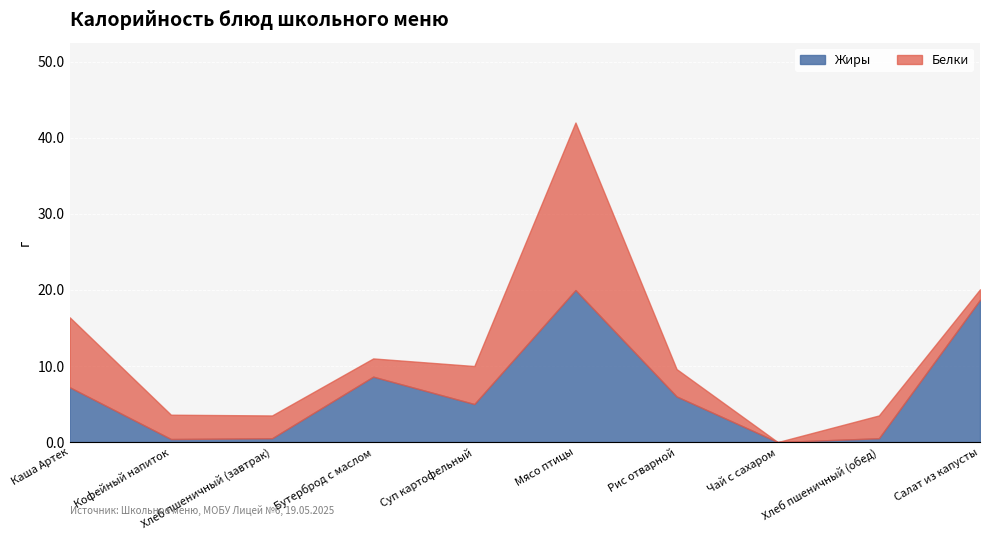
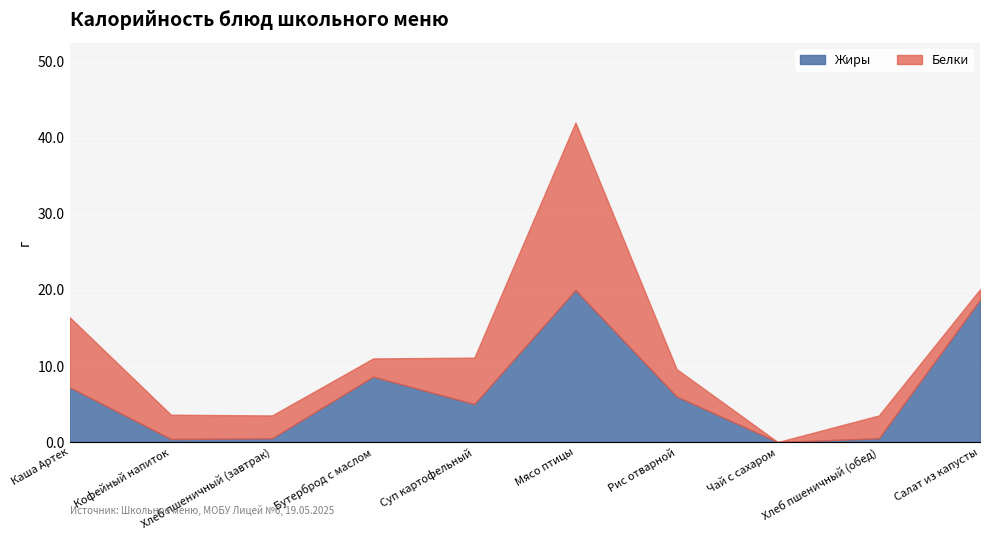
Белки, Суп картофельный: 5 -> 6
